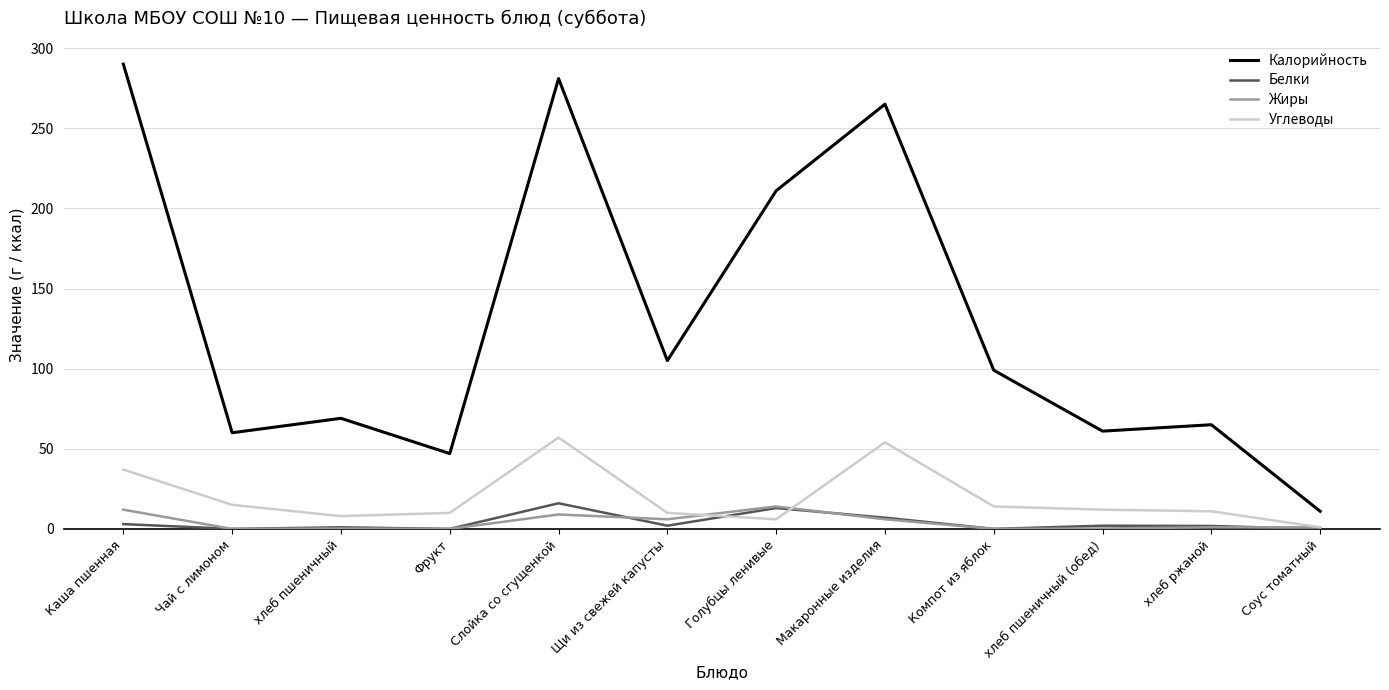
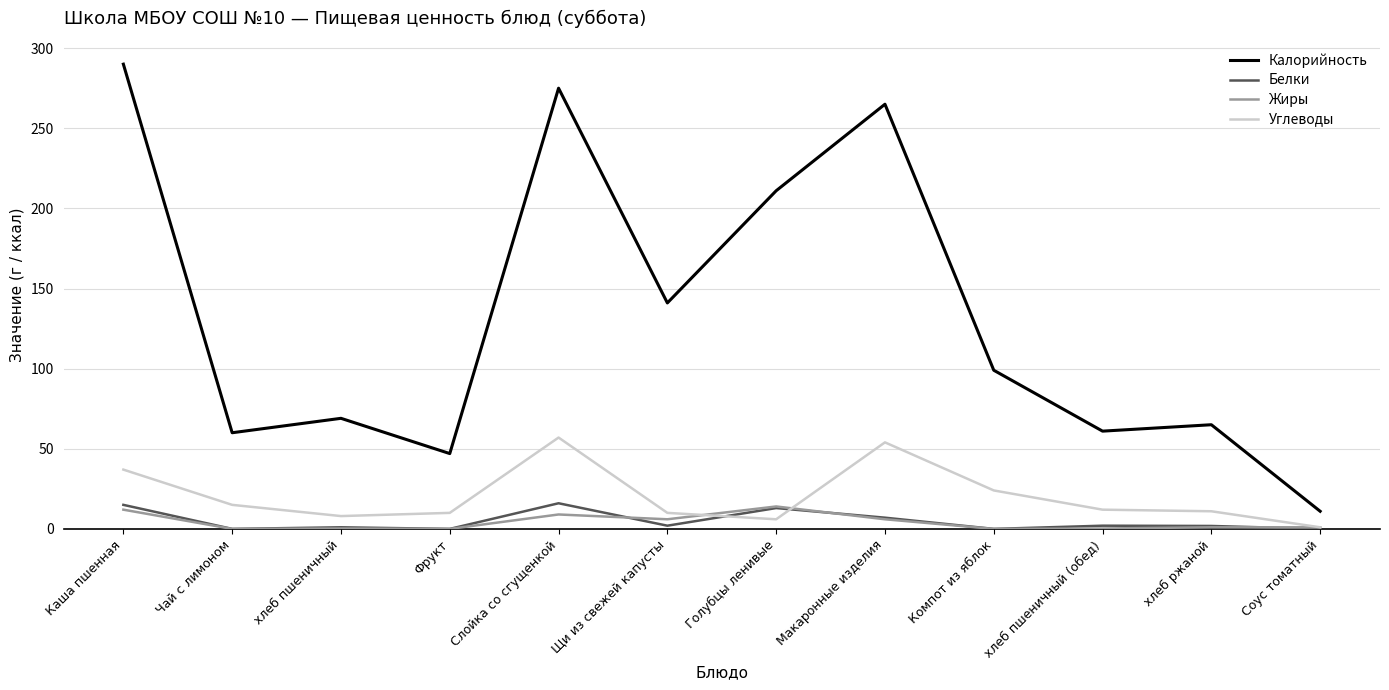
Белки, Каша пшенная: 3 -> 15
Калорийность, Слойка со сгущенкой: 281 -> 275
Калорийность, Щи из свежей капусты: 105 -> 141
Углеводы, Компот из яблок: 14 -> 24
